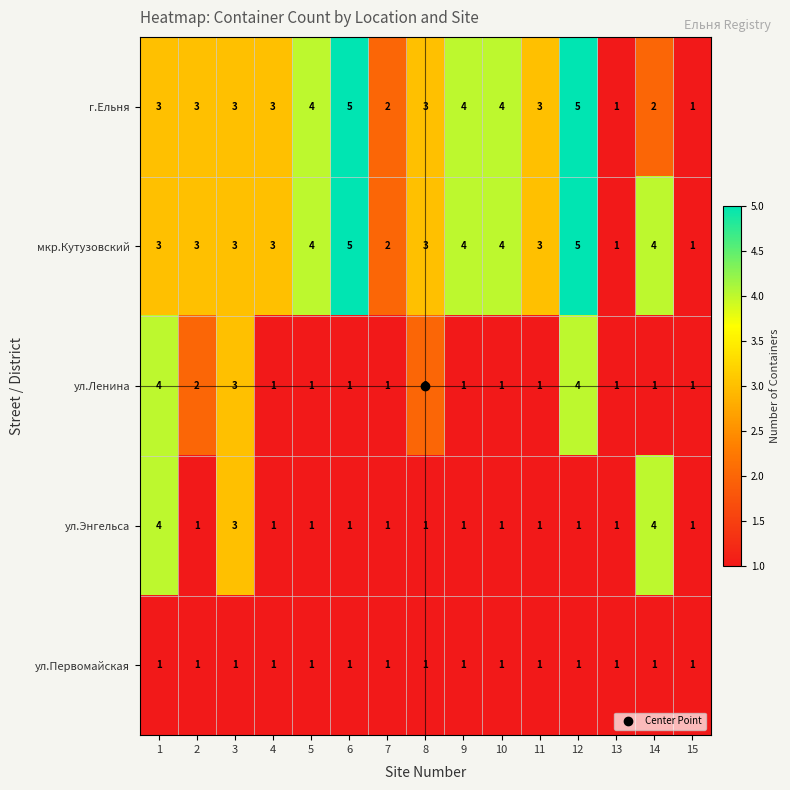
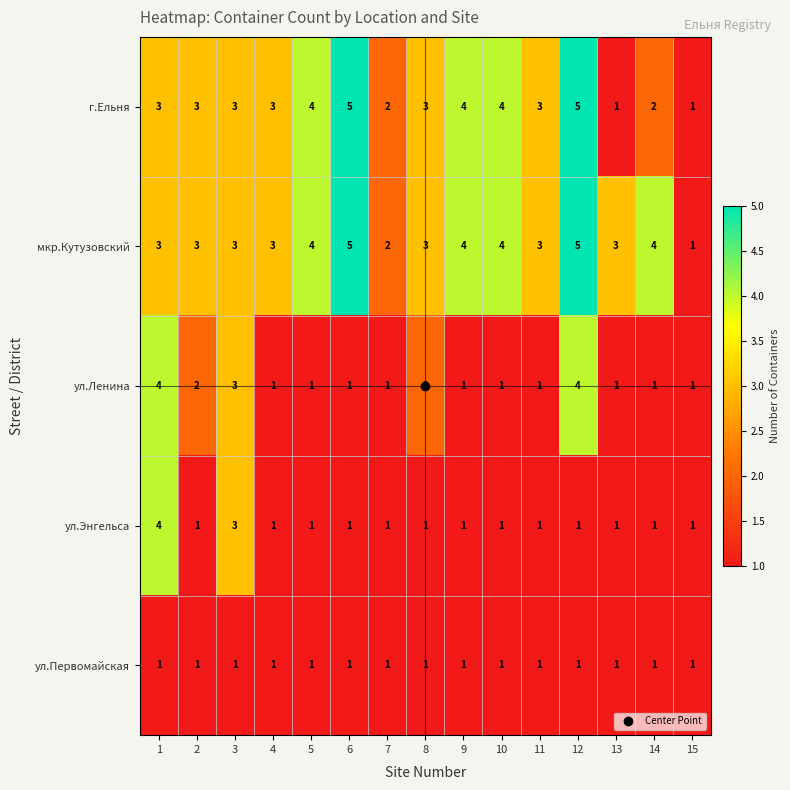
мкр.Кутузовский, 13: 1 -> 3
ул.Энгельса, 14: 4 -> 1
